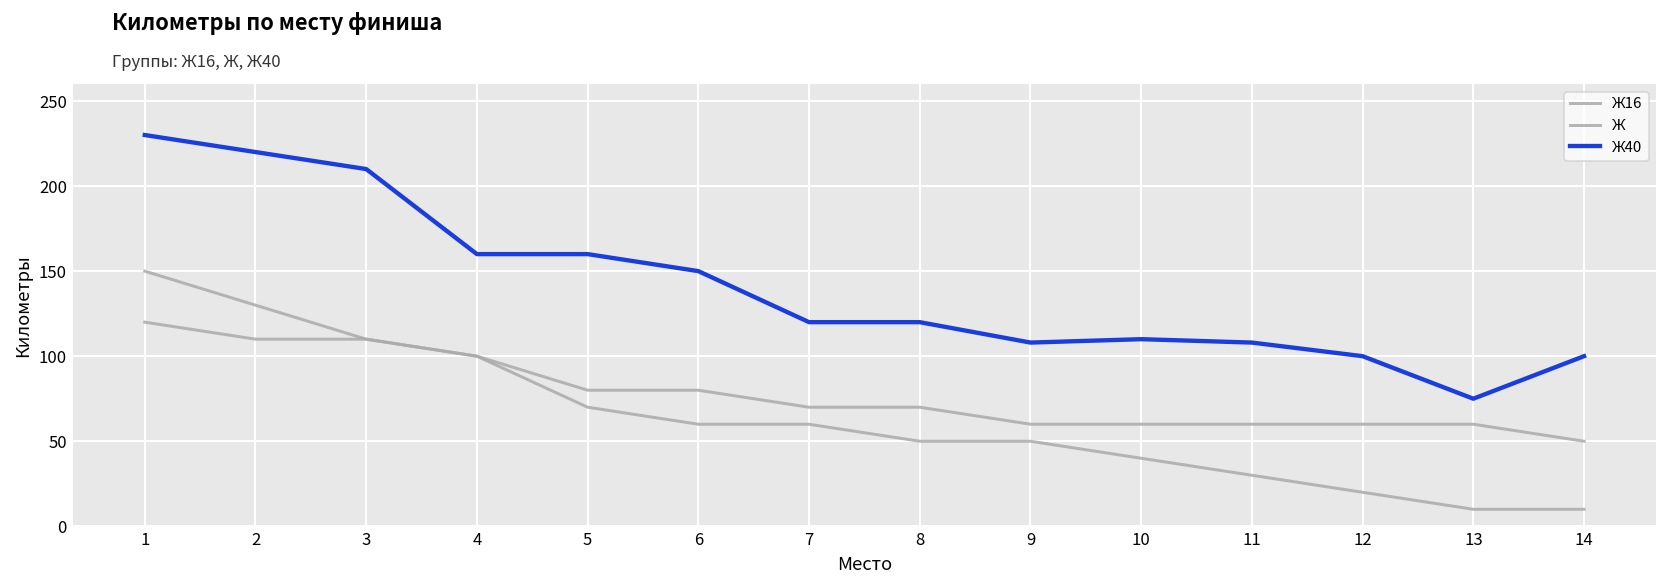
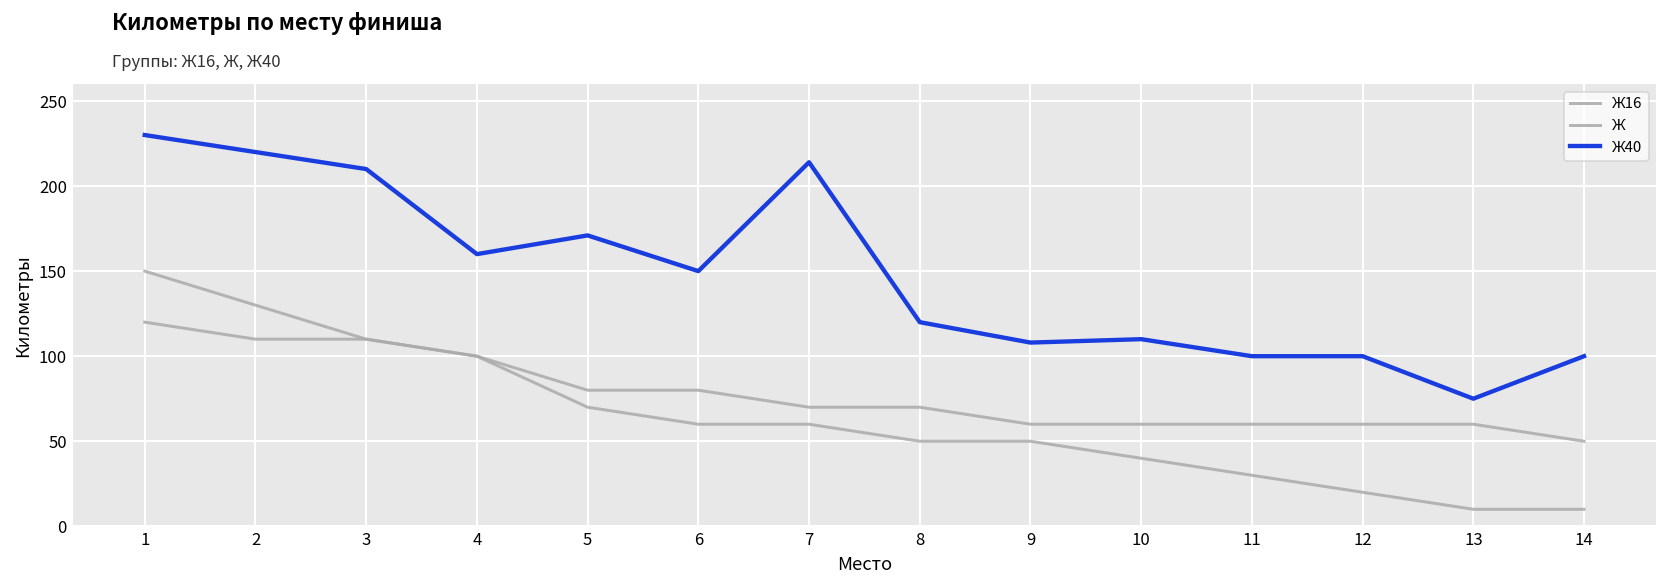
Ж40, 5: 160 -> 171
Ж40, 7: 120 -> 214
Ж40, 11: 108 -> 100
